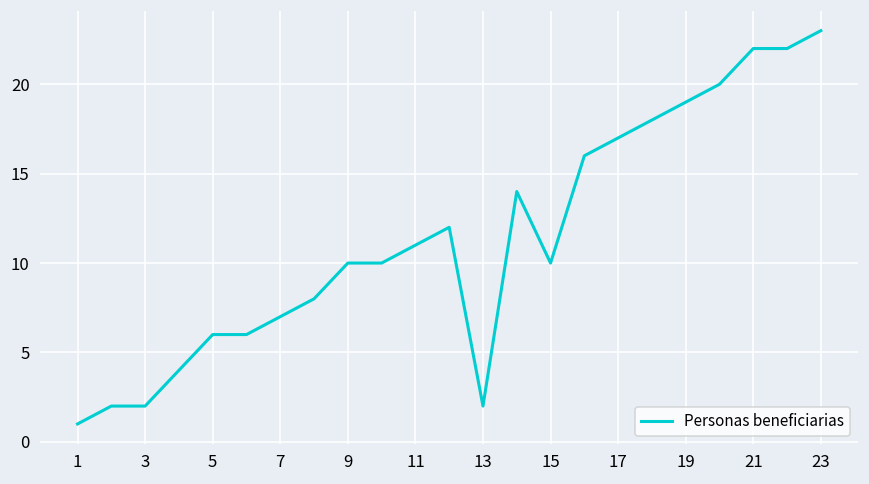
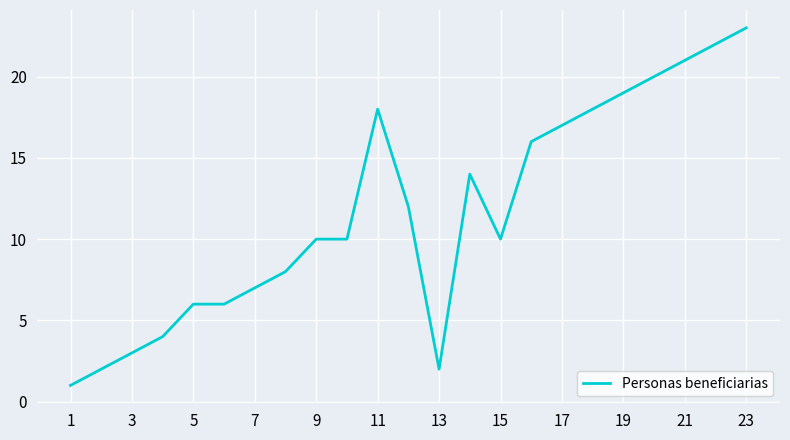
3: 2 -> 3
11: 11 -> 18
21: 22 -> 21
